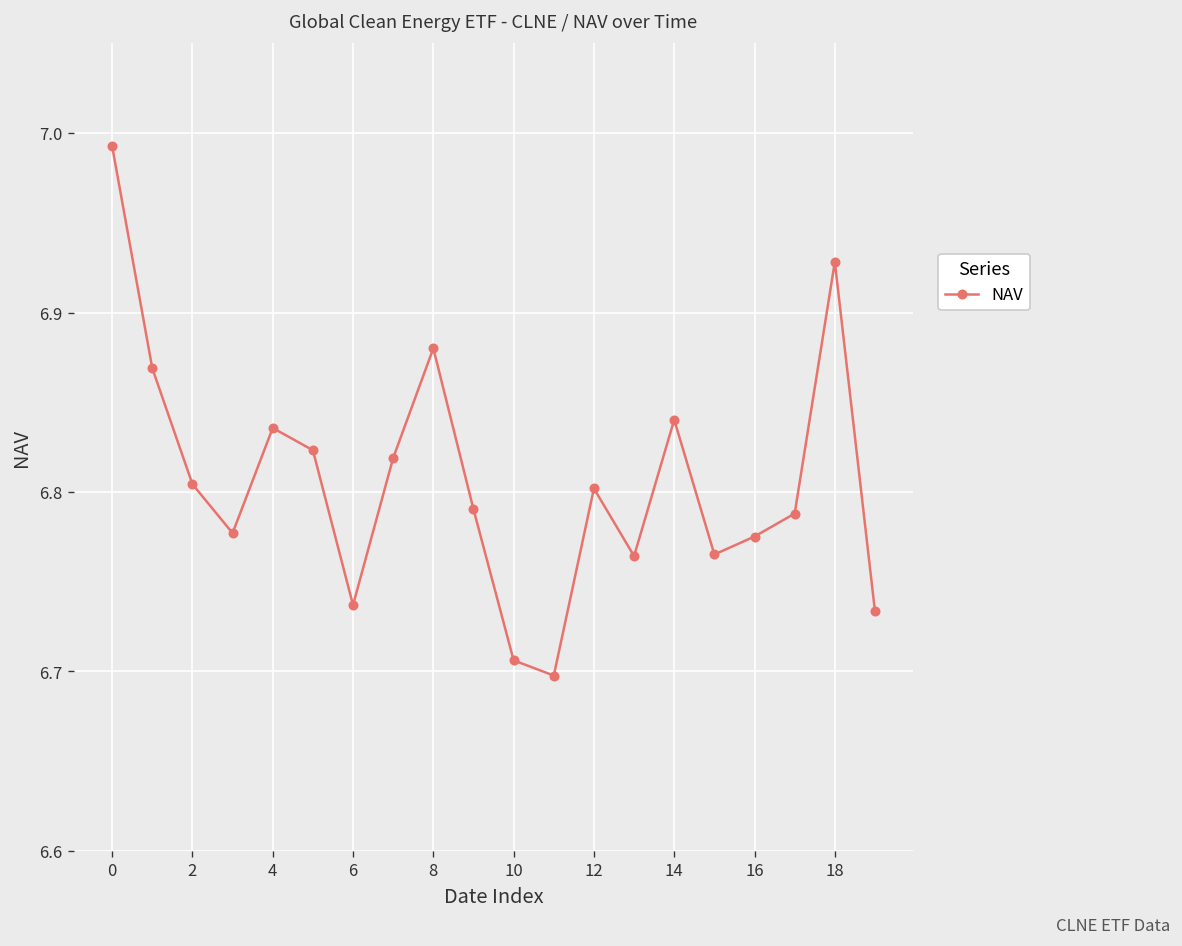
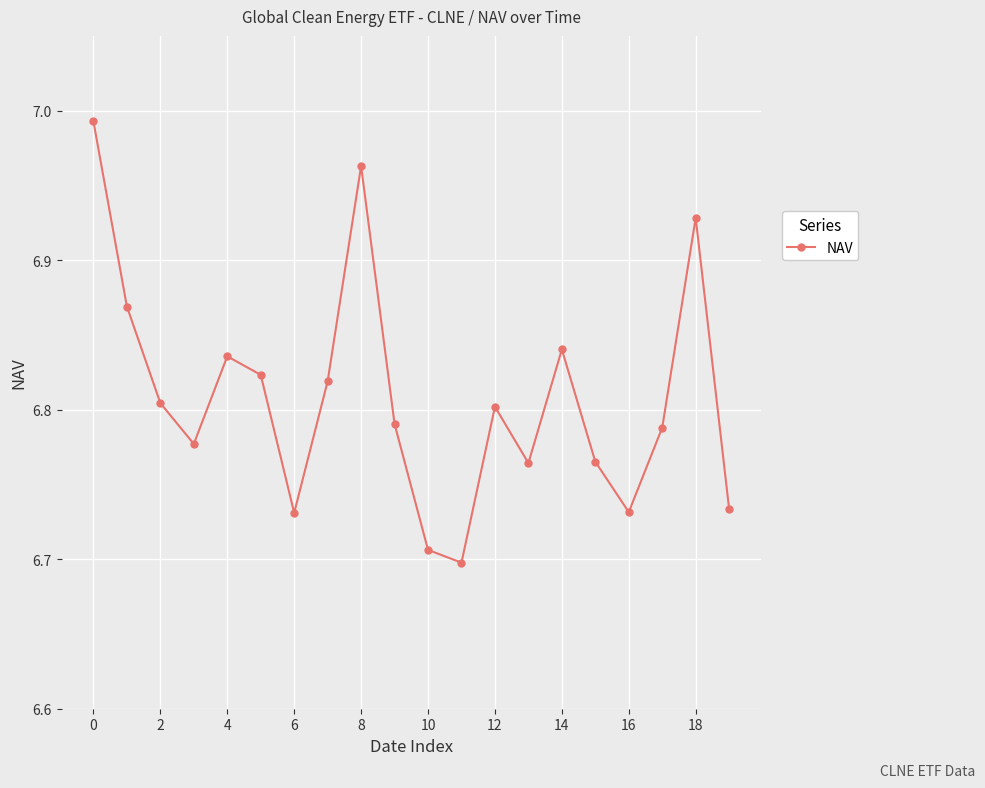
6: 6.737 -> 6.731
8: 6.880 -> 6.963
16: 6.775 -> 6.732
